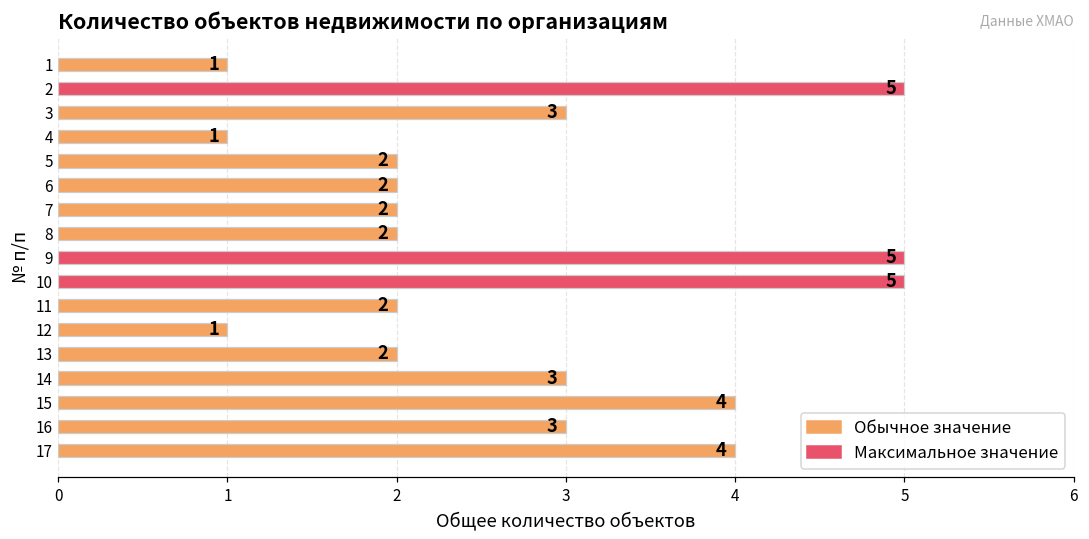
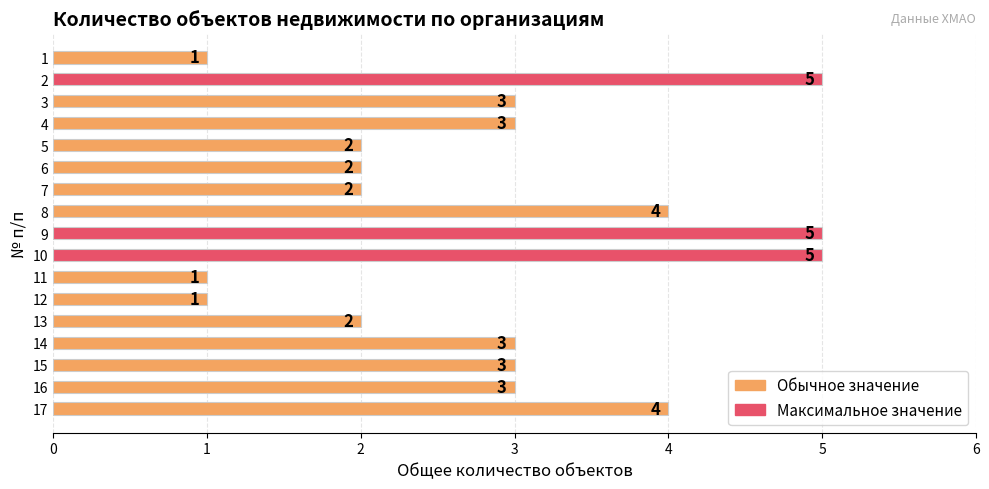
4: 1 -> 3
8: 2 -> 4
11: 2 -> 1
15: 4 -> 3
